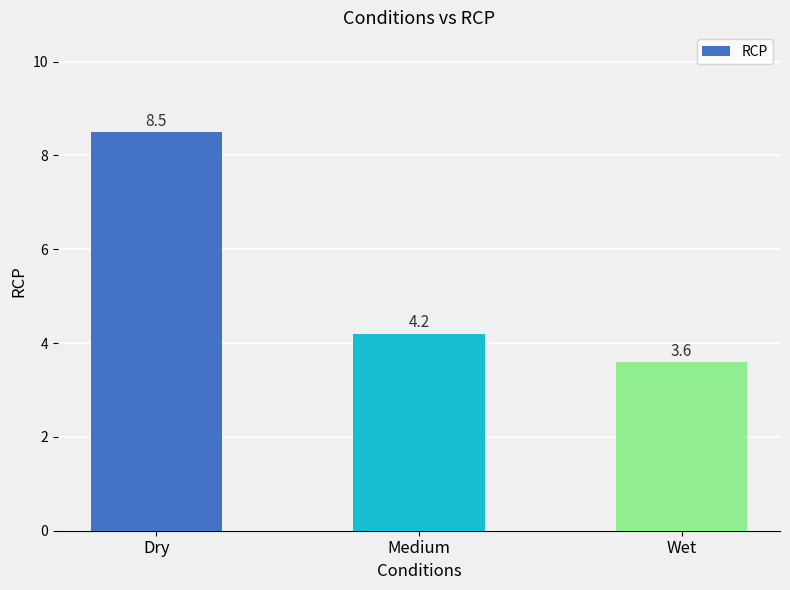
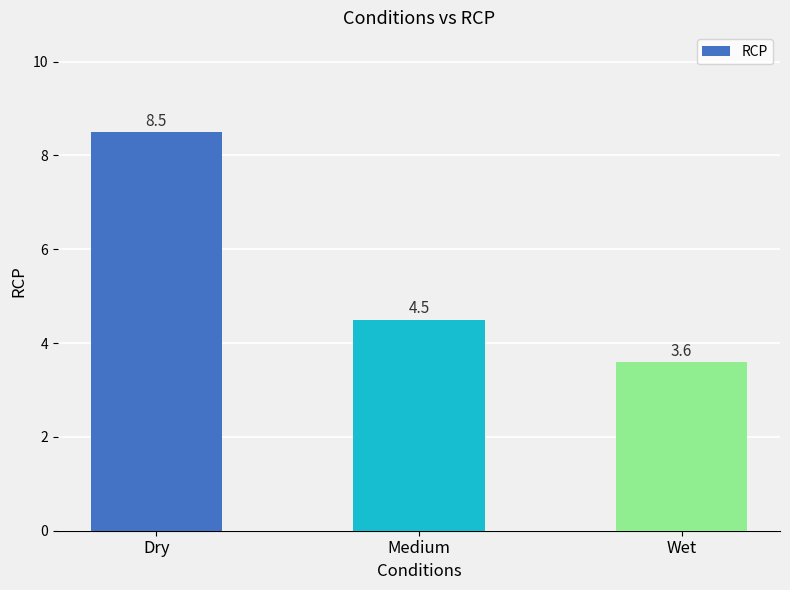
Medium: 4.2 -> 4.5
